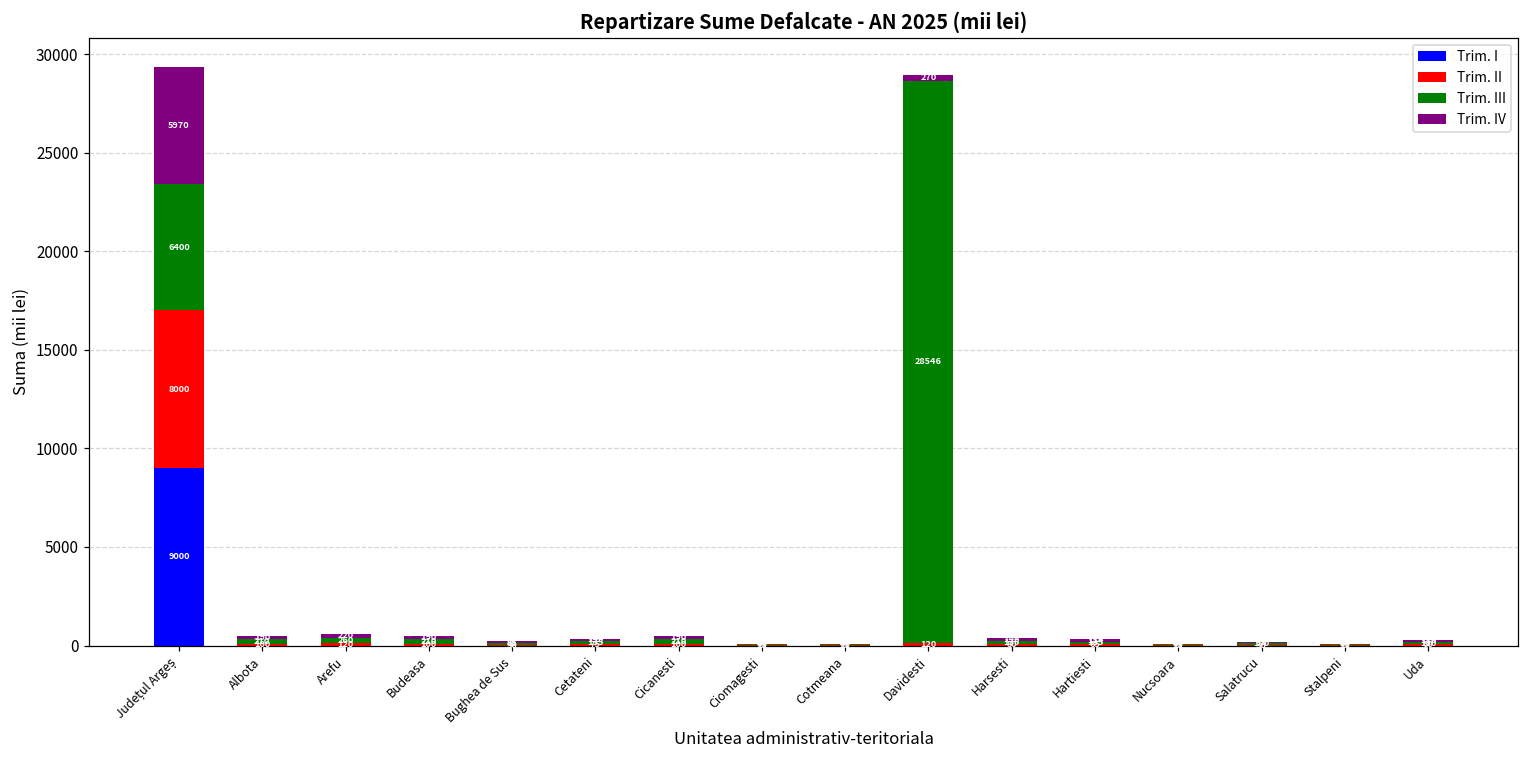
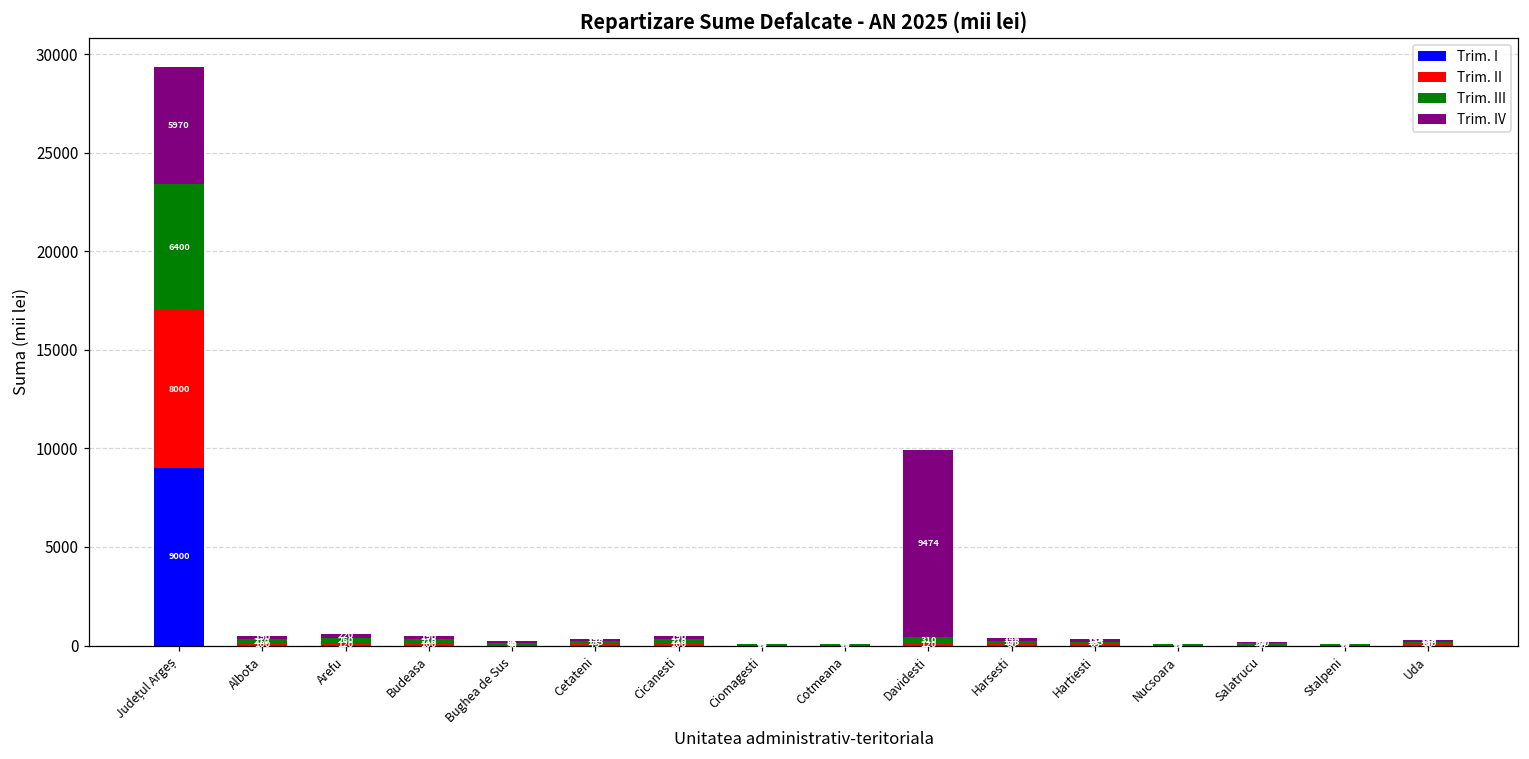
Trim. III, Davidesti: 28546 -> 310
Trim. IV, Davidesti: 270 -> 9474
